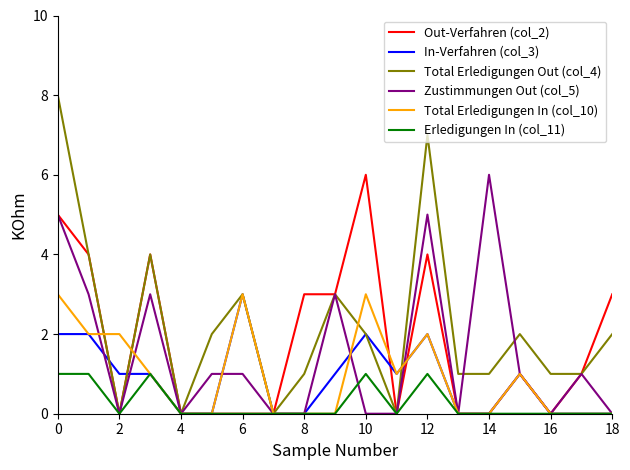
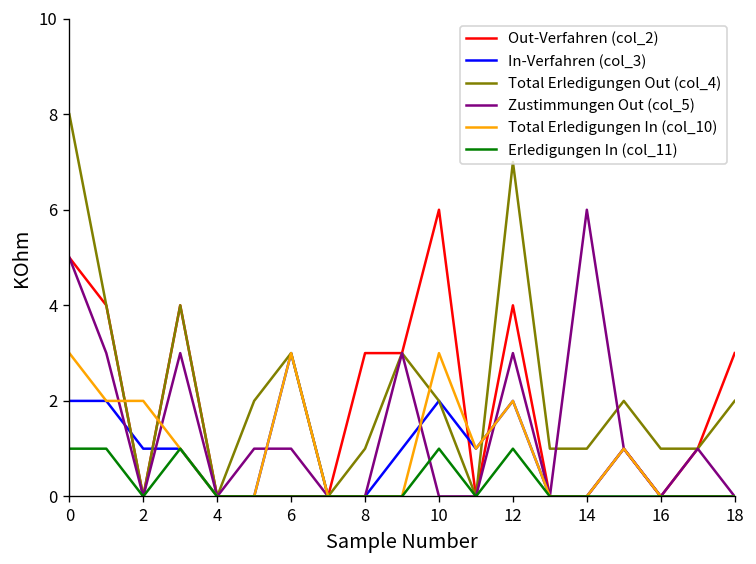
Zustimmungen Out (col_5), 12: 5 -> 3
